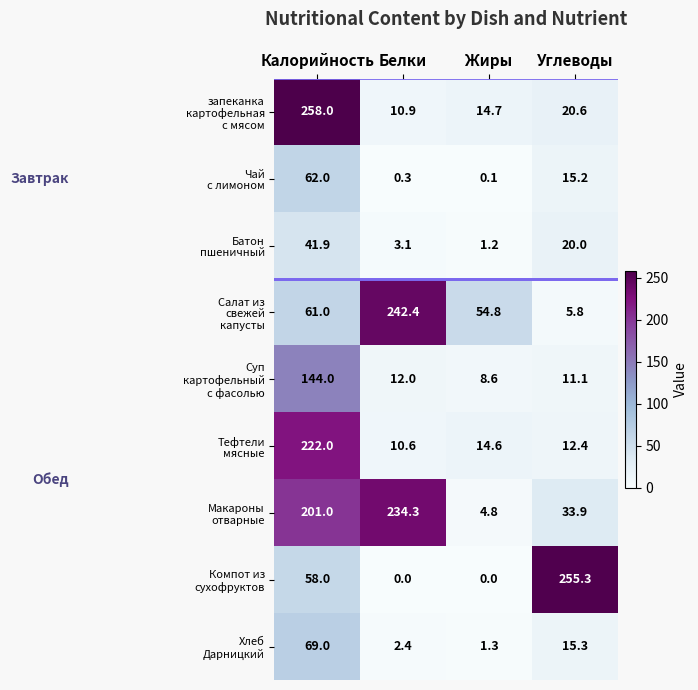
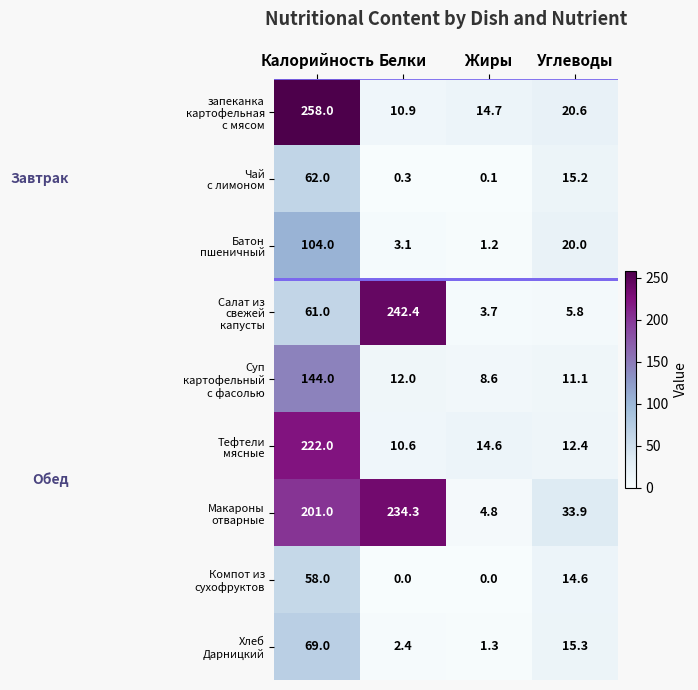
Батон пшеничный, Калорийность: 41.9 -> 104.0
Салат из свежей капусты, Жиры: 54.8 -> 3.7
Компот из сухофруктов, Углеводы: 255.3 -> 14.6
